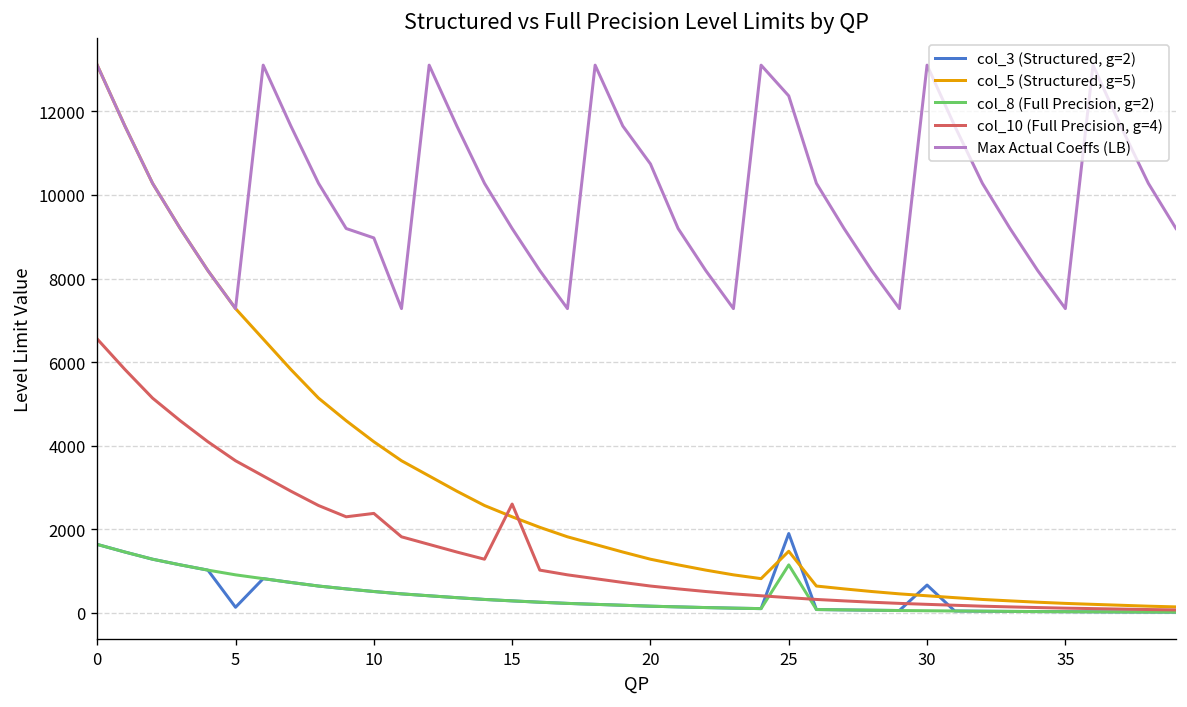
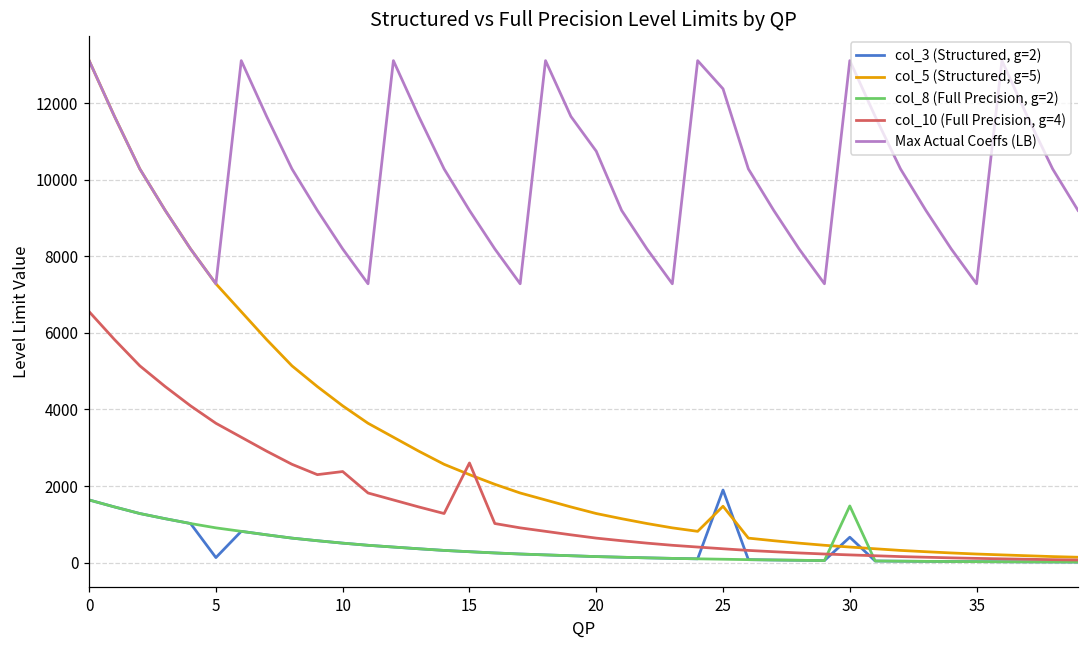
Max Actual Coeffs (LB), 10: 9000 -> 8200
col_8 (Full Precision, g=2), 25: 1100 -> 100
col_8 (Full Precision, g=2), 30: 100 -> 1500
